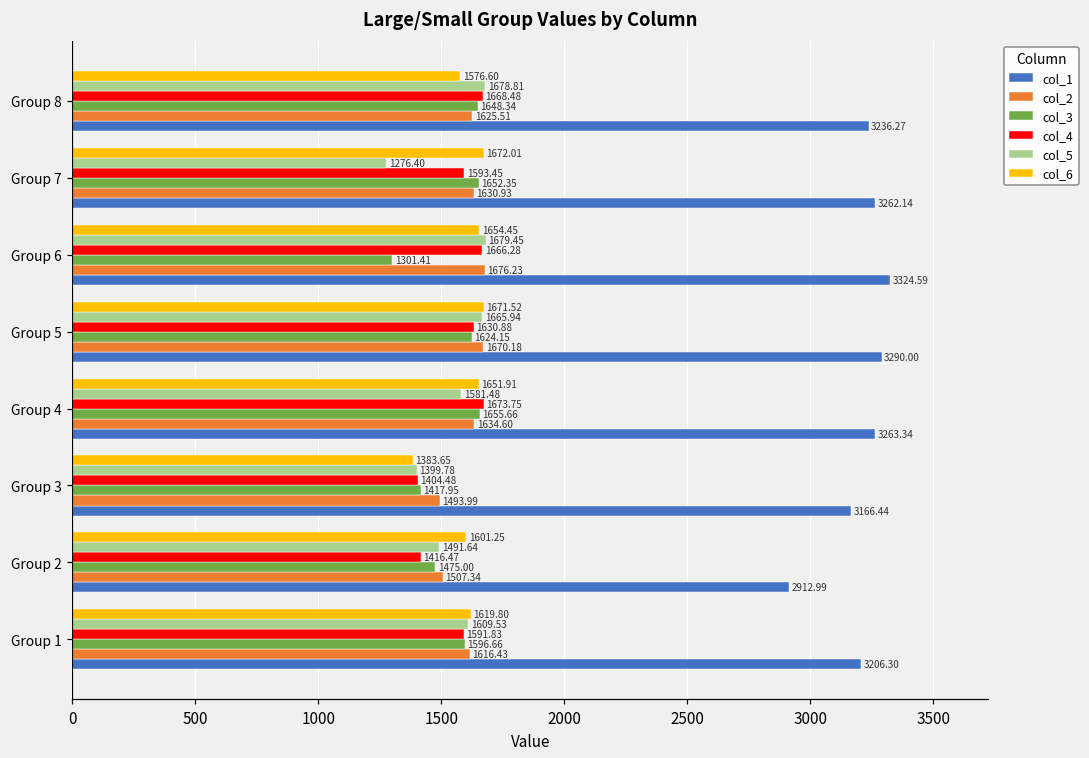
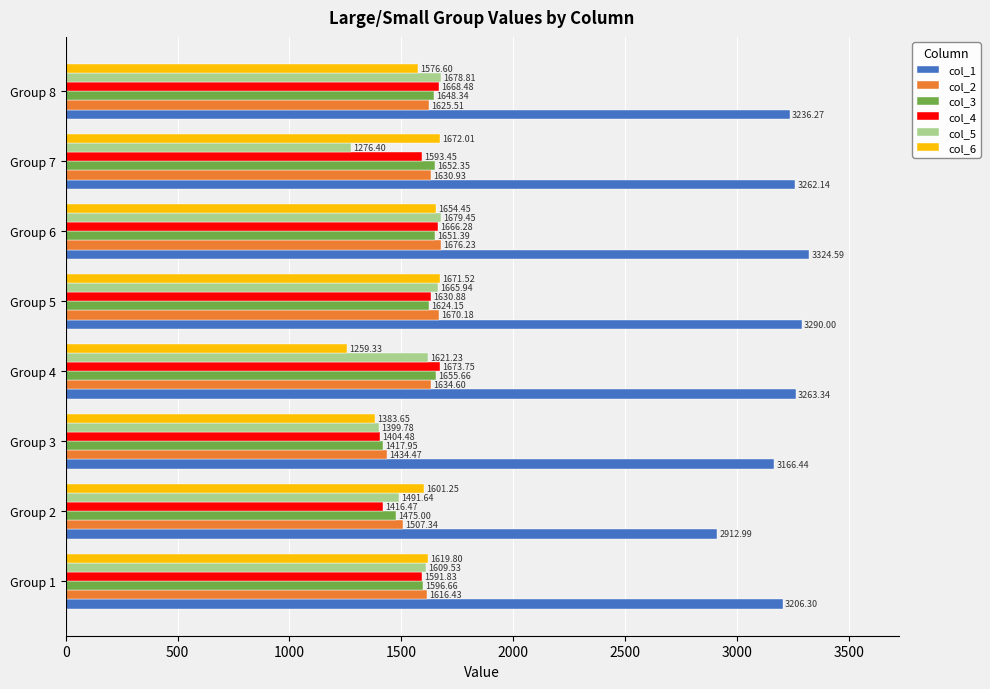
col_3, Group 6: 1301.41 -> 1651.39
col_6, Group 4: 1651.91 -> 1259.33
col_5, Group 4: 1581.48 -> 1621.23
col_2, Group 3: 1493.99 -> 1434.47
